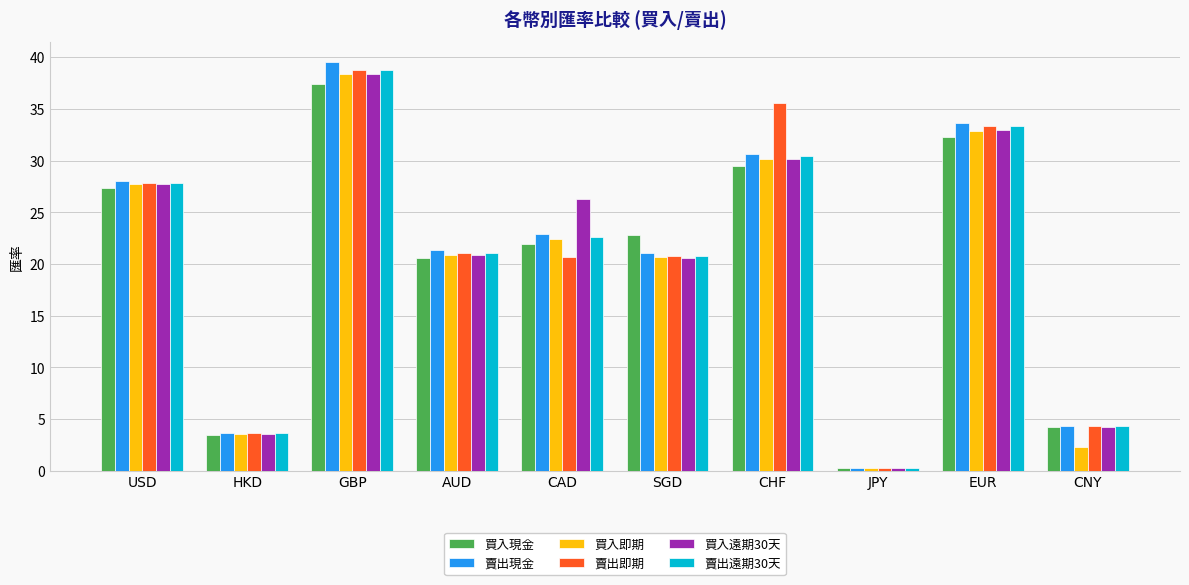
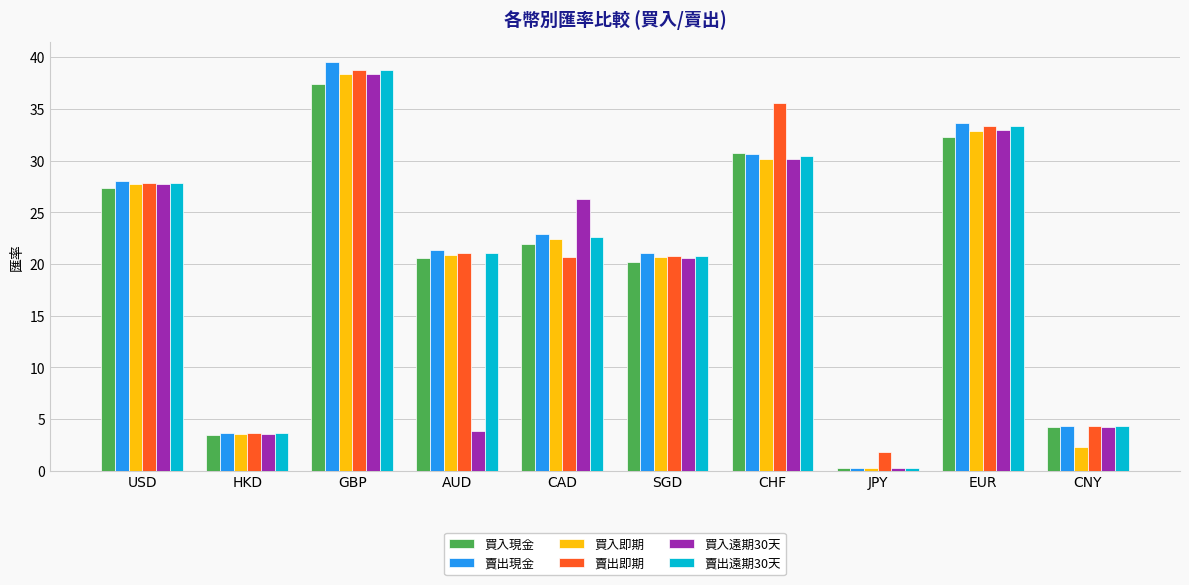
買入遠期30天, AUD: 20.8 -> 3.9
買入現金, SGD: 22.8 -> 20.2
買入現金, CHF: 29.5 -> 30.7
賣出即期, JPY: 0.3 -> 1.8
